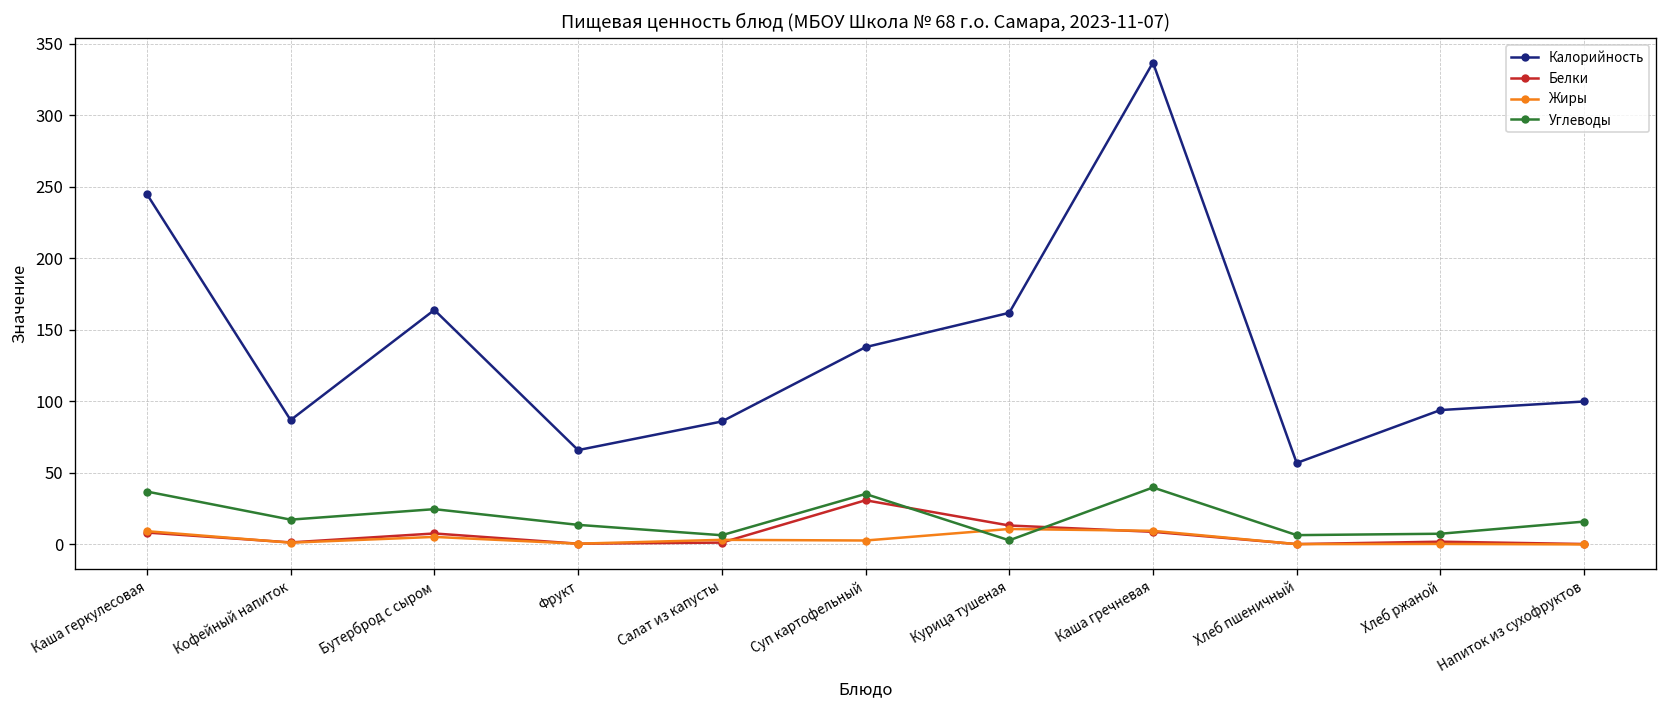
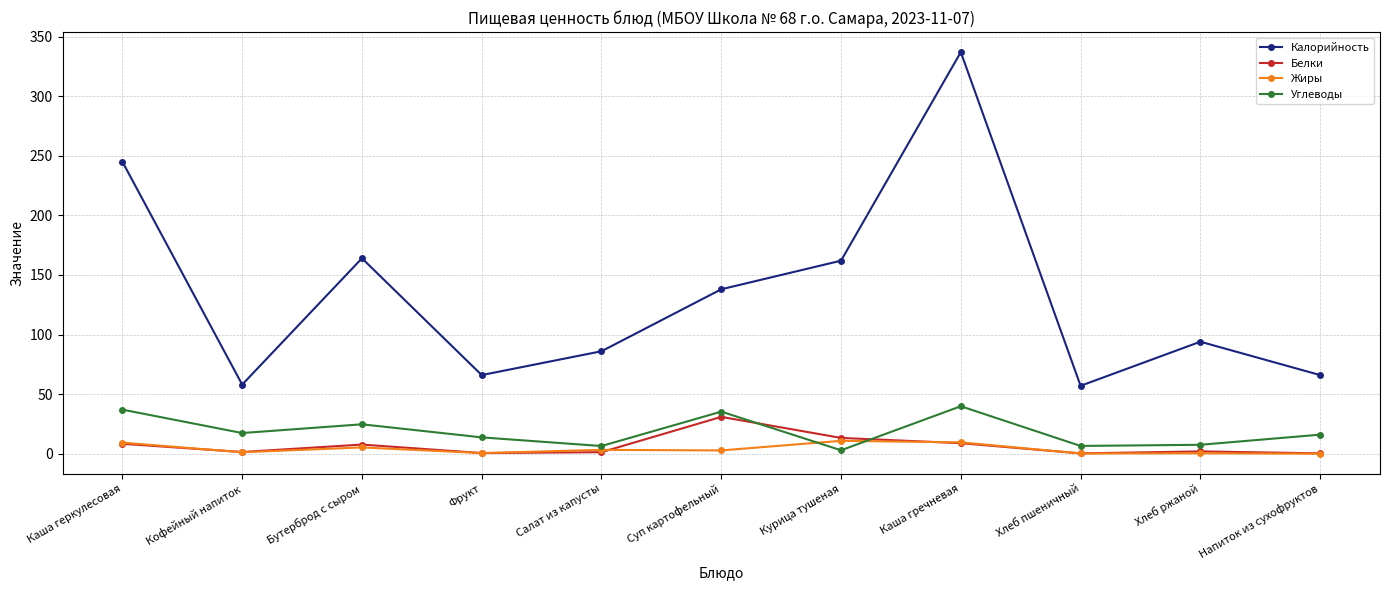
Калорийность, Кофейный напиток: 87 -> 58
Калорийность, Напиток из сухофруктов: 100 -> 66
